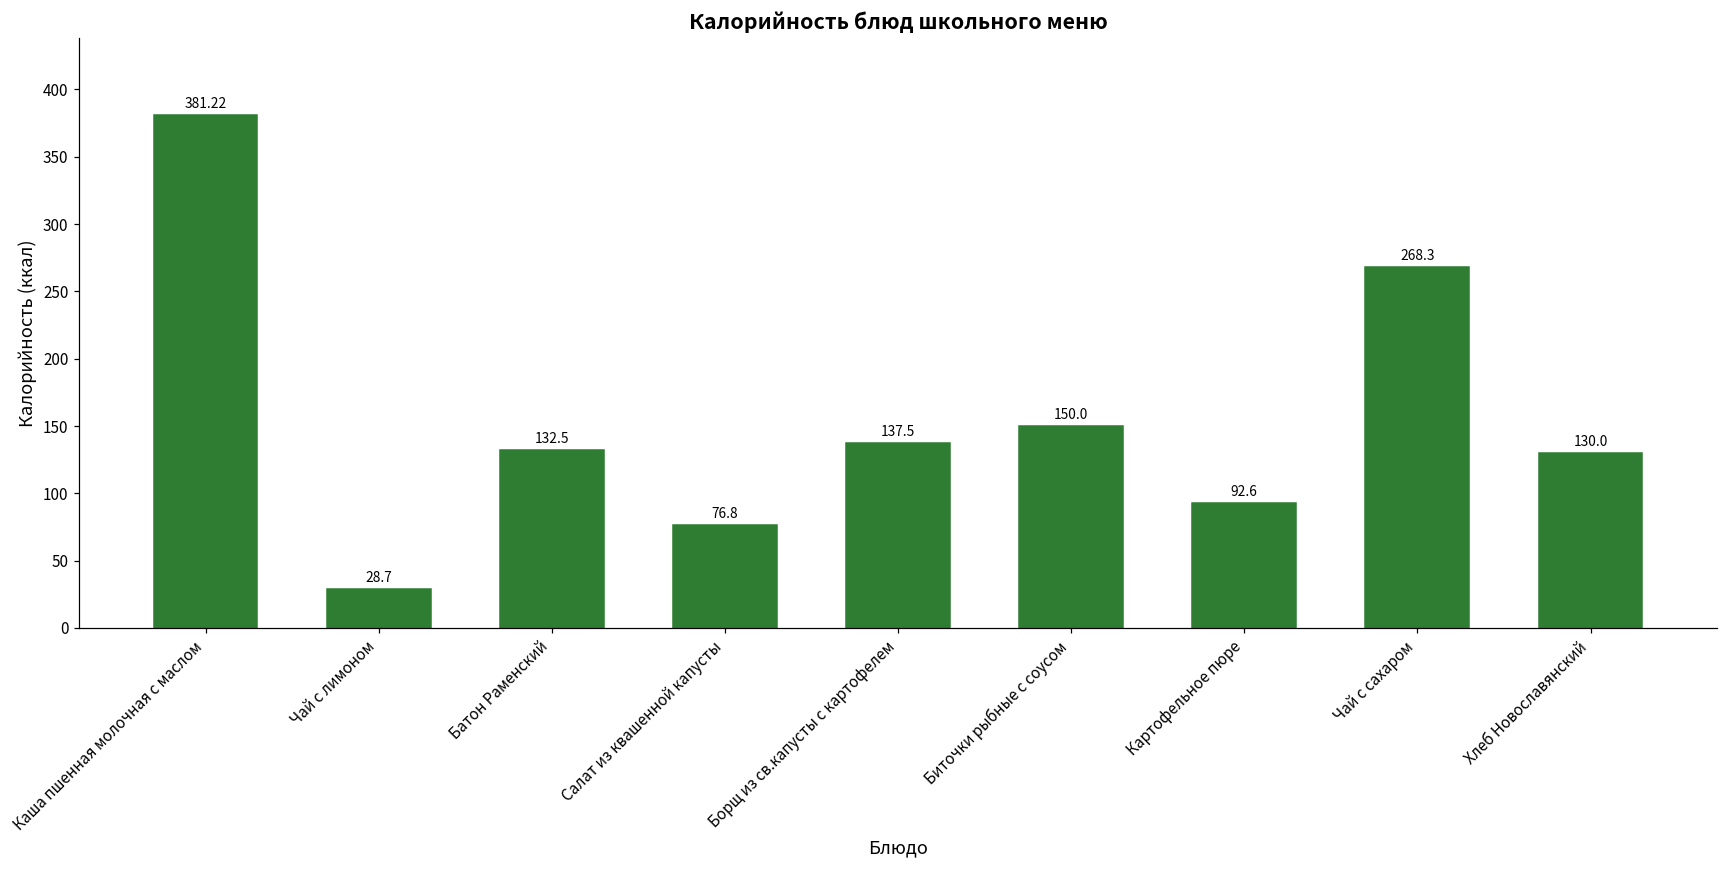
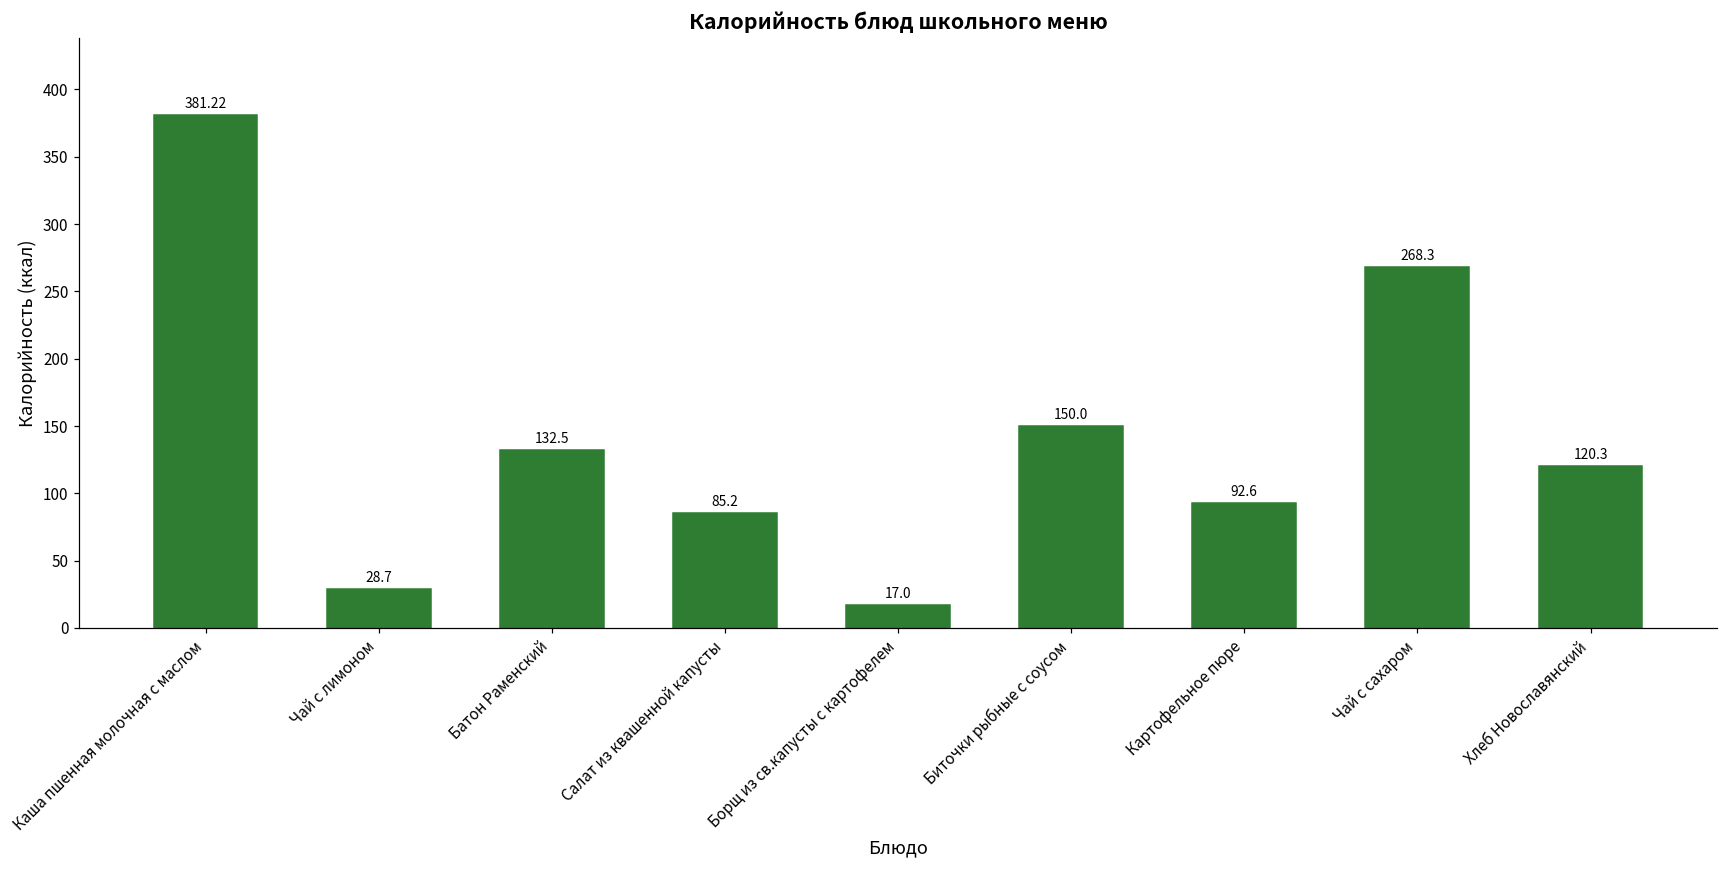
Салат из квашенной капусты: 76.8 -> 85.2
Борщ из св.капусты с картофелем: 137.5 -> 17.0
Хлеб Новославянский: 130.0 -> 120.3
